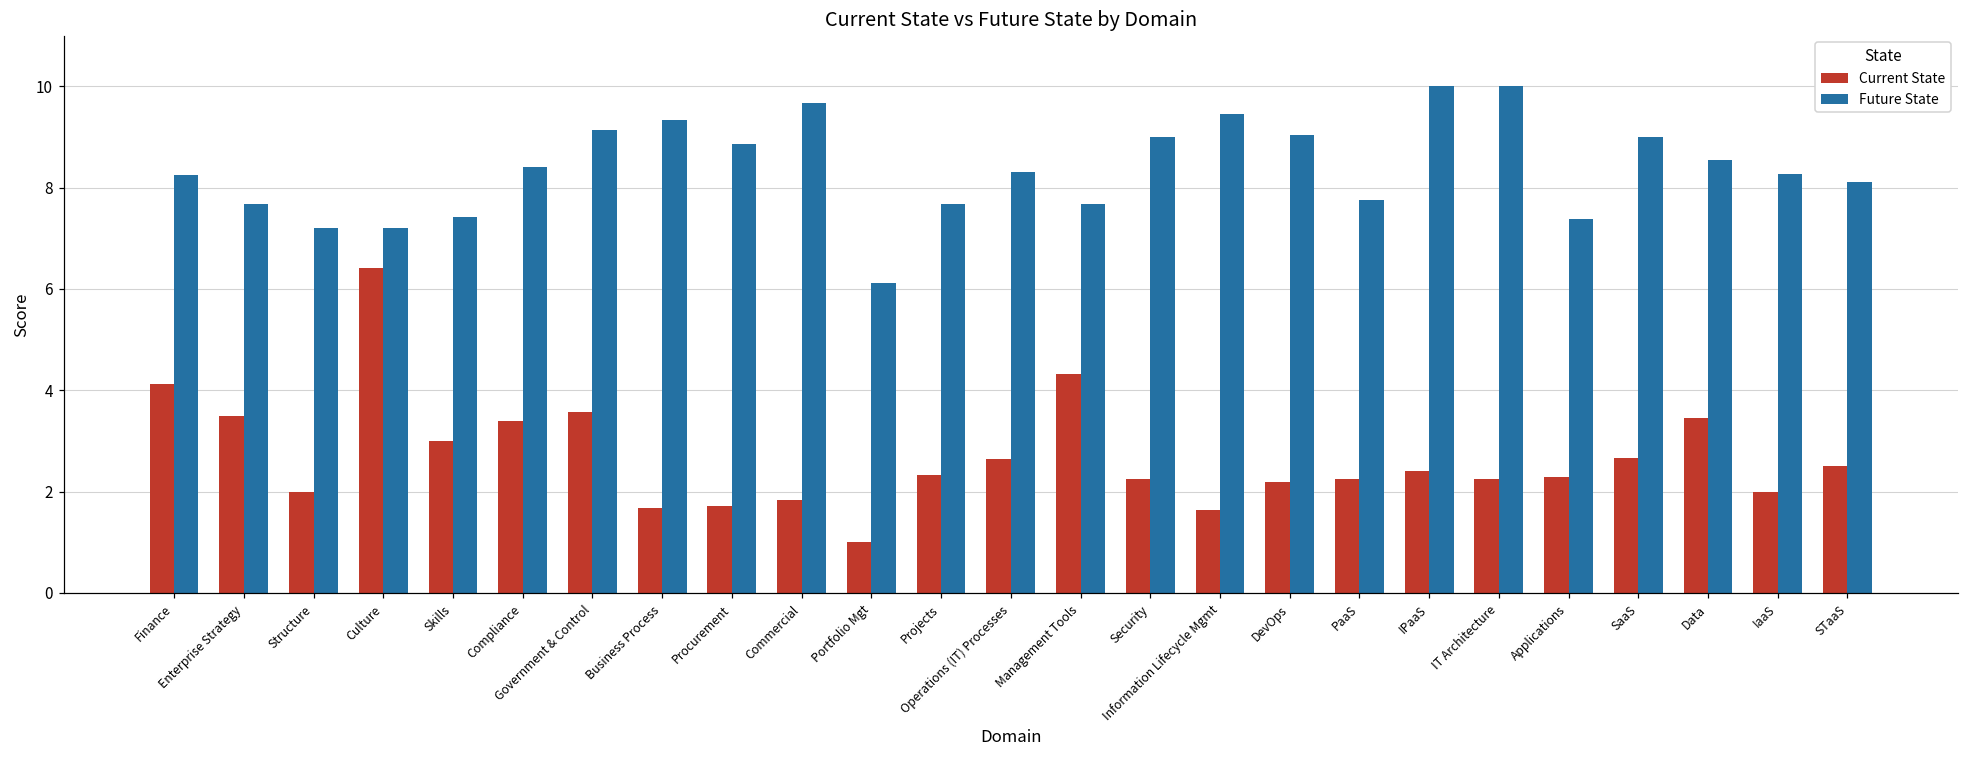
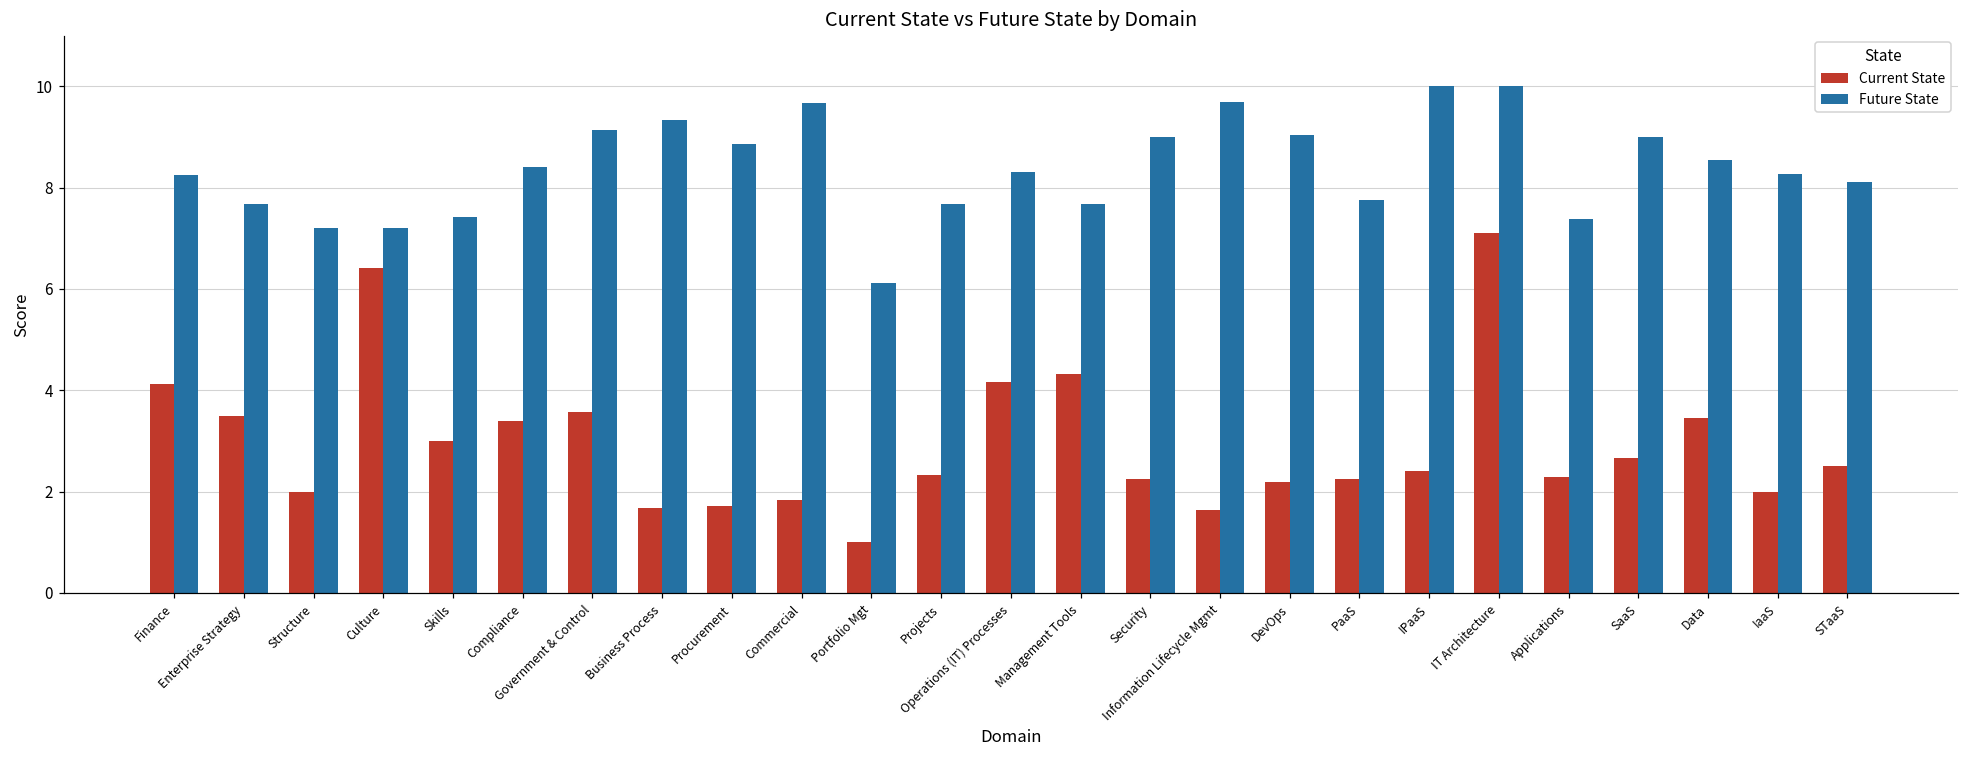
Current State, Operations (IT) Processes: 2.7 -> 4.2
Future State, Information Lifecycle Mgmt: 9.5 -> 9.7
Current State, IT Architecture: 2.3 -> 7.1
